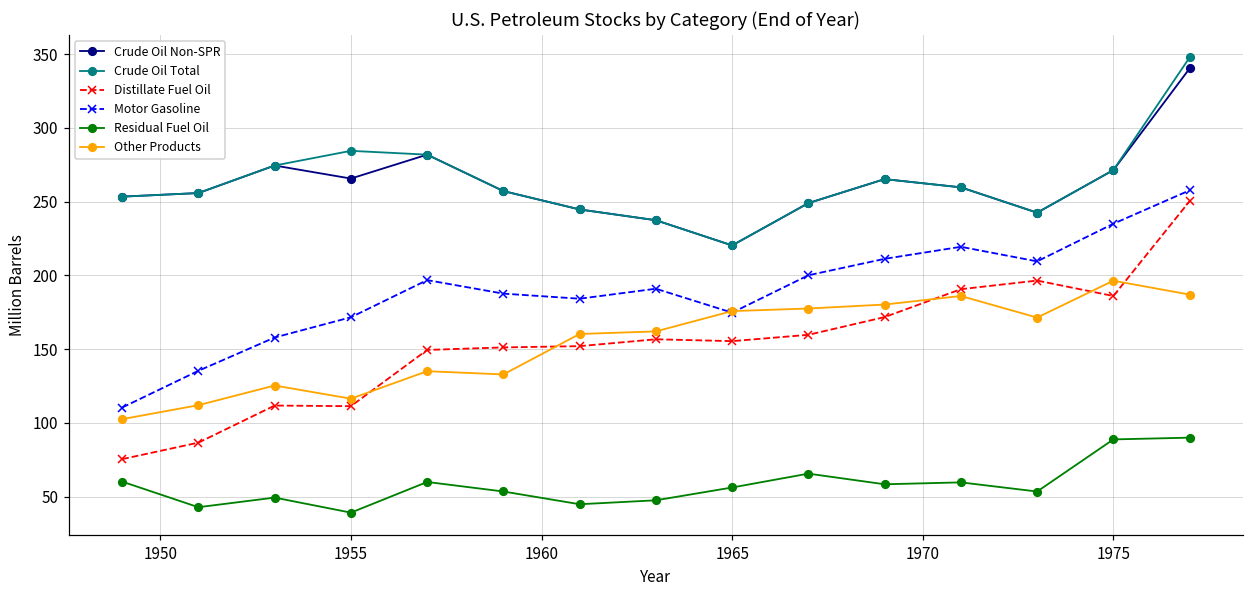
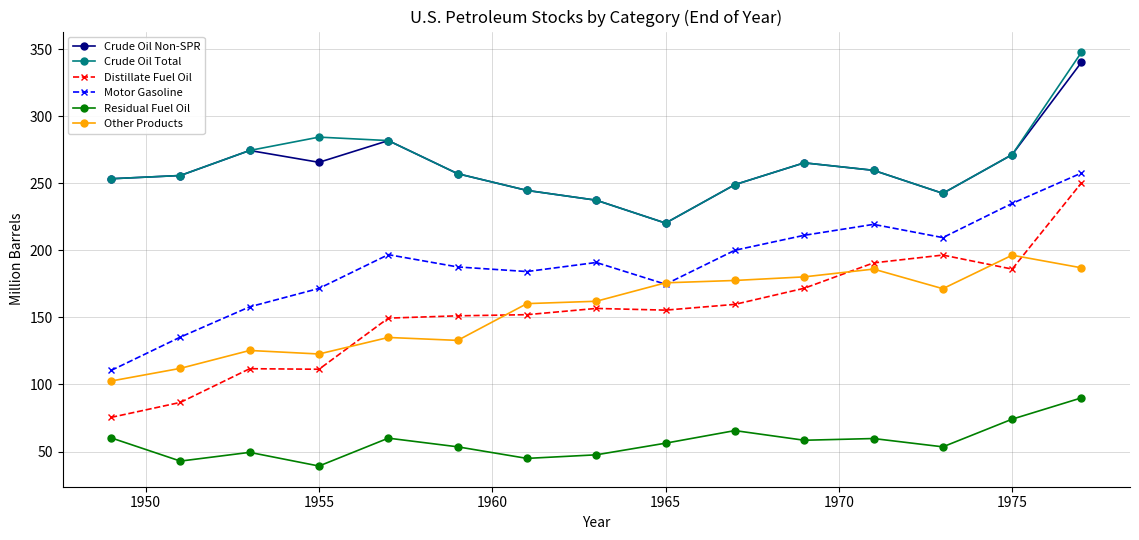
Other Products, 1955: 116 -> 123
Residual Fuel Oil, 1975: 89 -> 74
